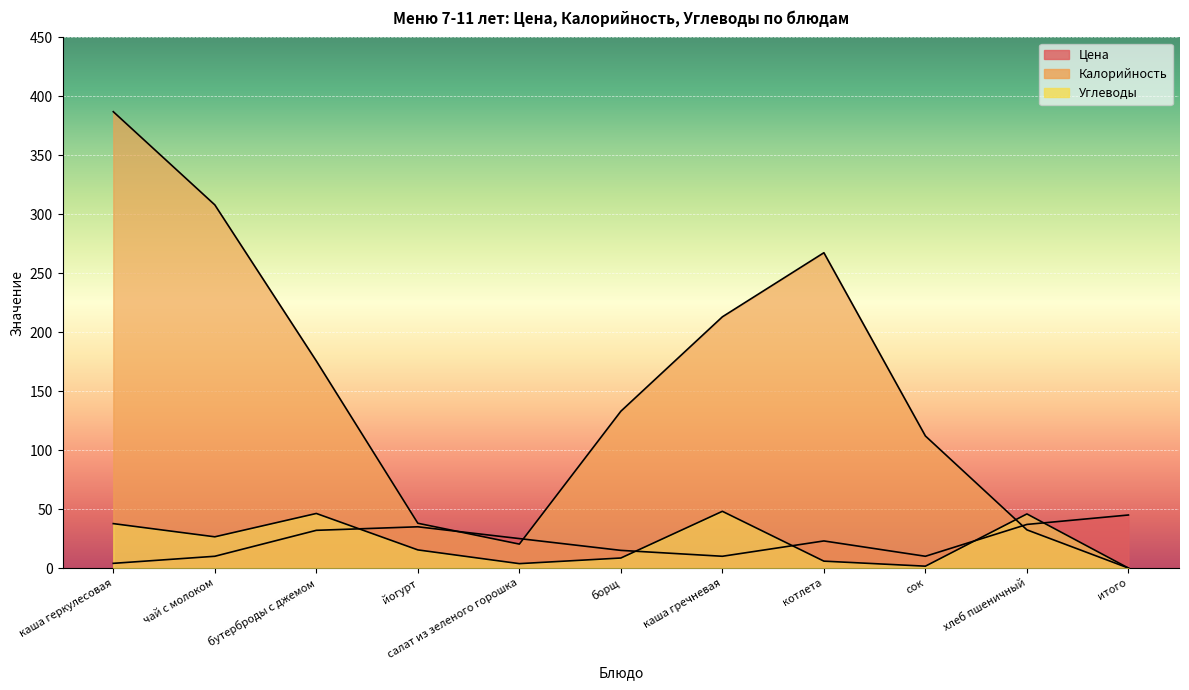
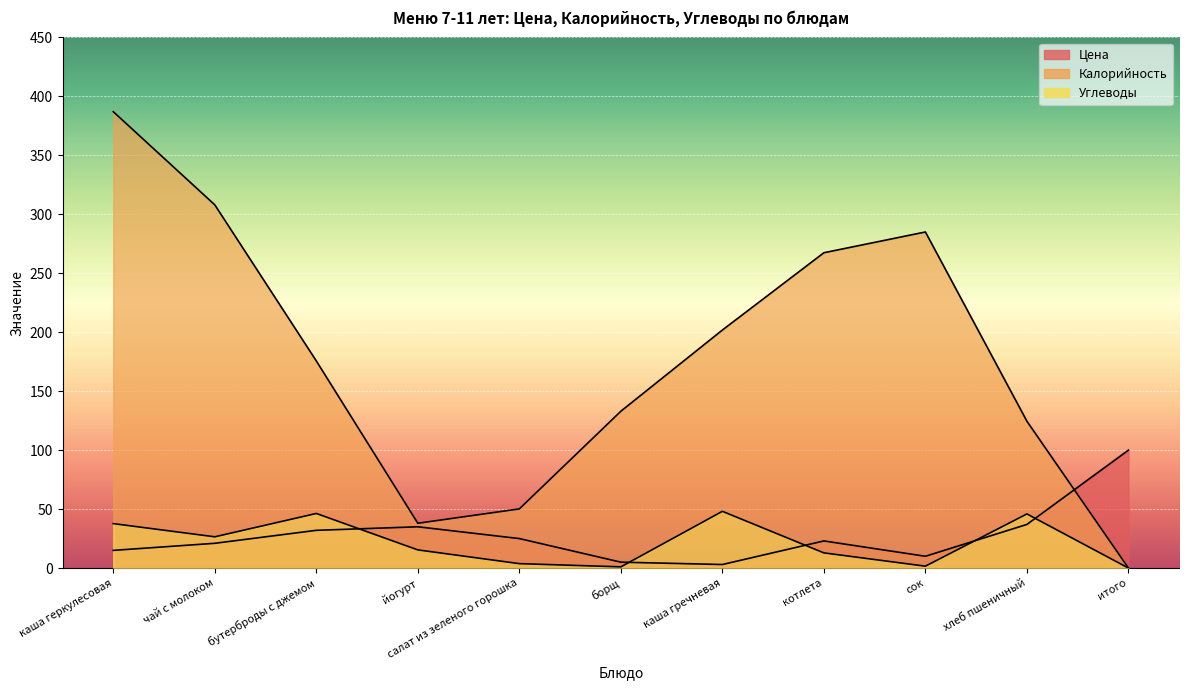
Цена, каша геркулесовая: 4 -> 15
Цена, чай с молоком: 10 -> 21
Калорийность, салат из зеленого горошка: 20 -> 50
Цена, борщ: 15 -> 5
Углеводы, борщ: 9 -> 1
Цена, каша гречневая: 10 -> 3
Калорийность, каша гречневая: 213 -> 202
Углеводы, котлета: 6 -> 13
Калорийность, сок: 112 -> 285
Калорийность, хлеб пшеничный: 32 -> 125
Цена, итого: 45 -> 100
